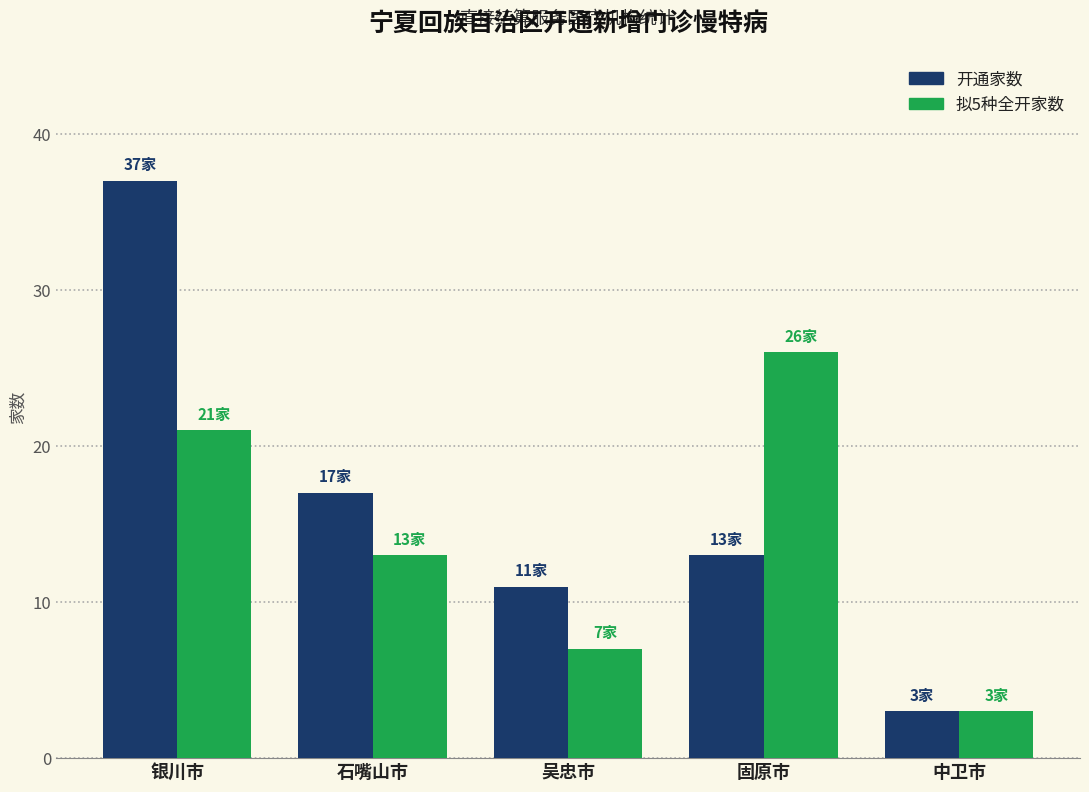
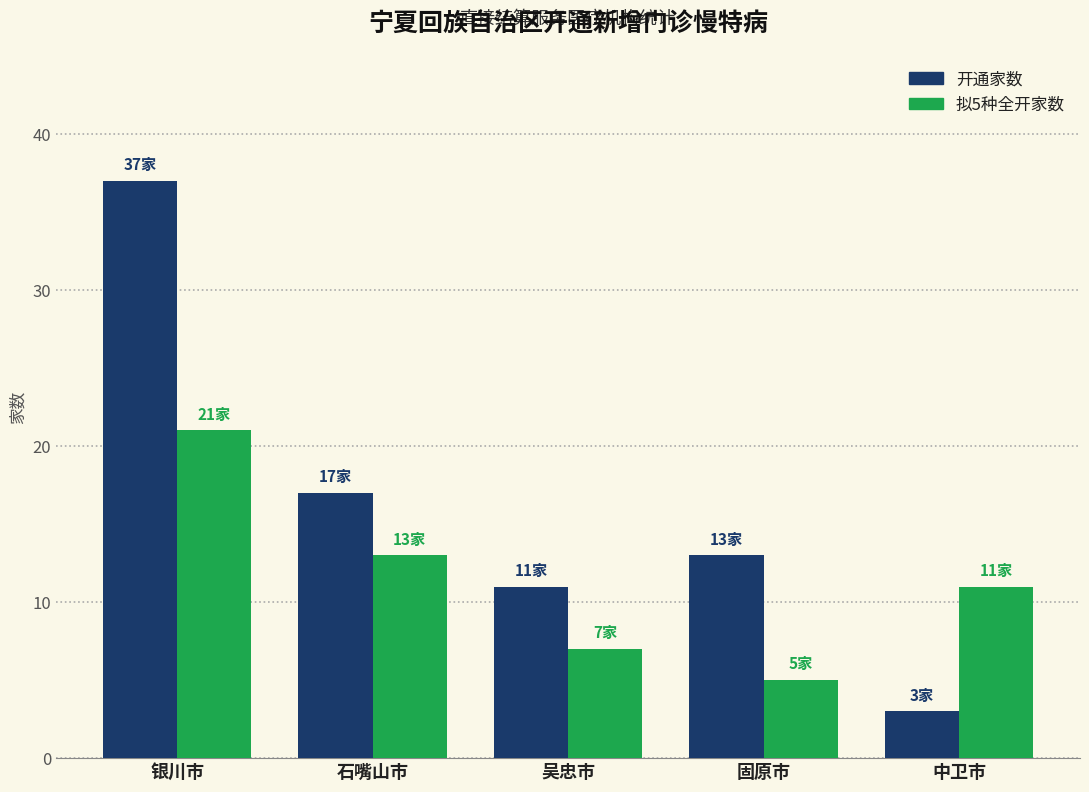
拟5种全开家数, 固原市: 26家 -> 5家
拟5种全开家数, 中卫市: 3家 -> 11家
